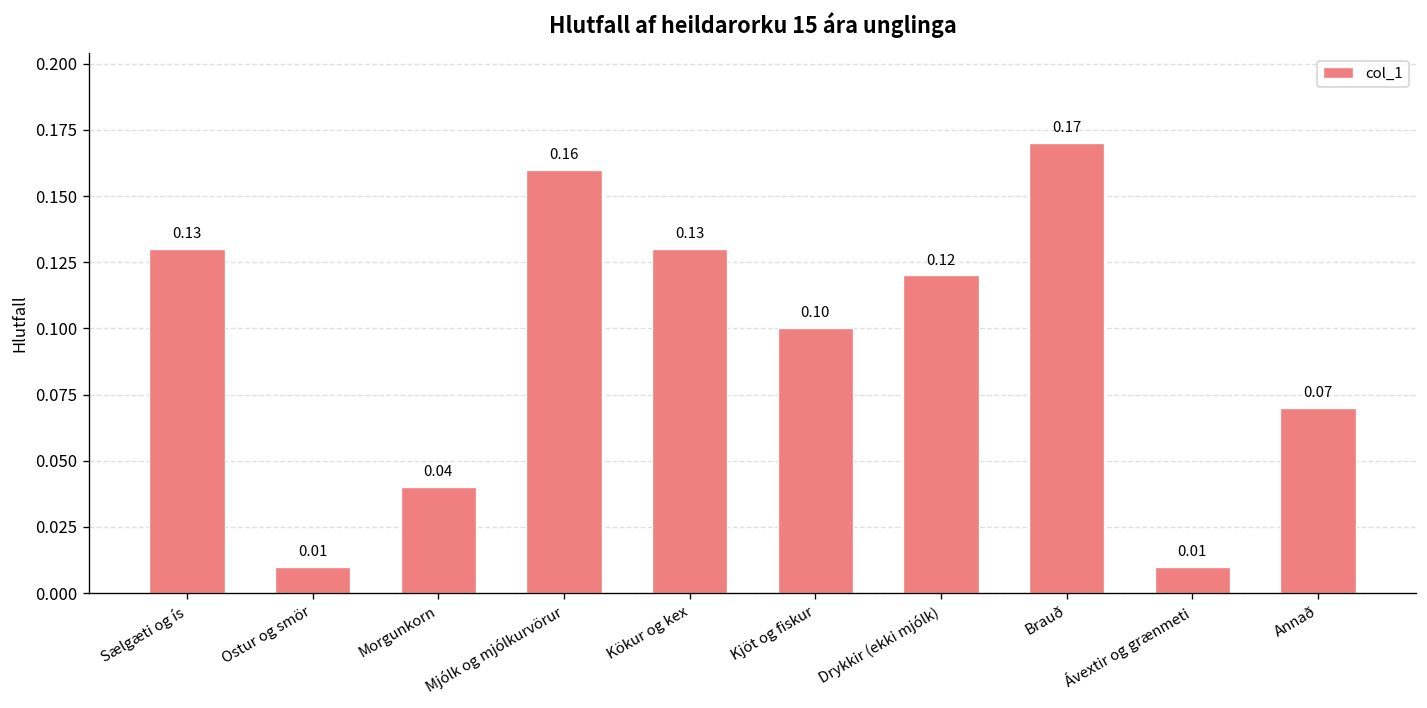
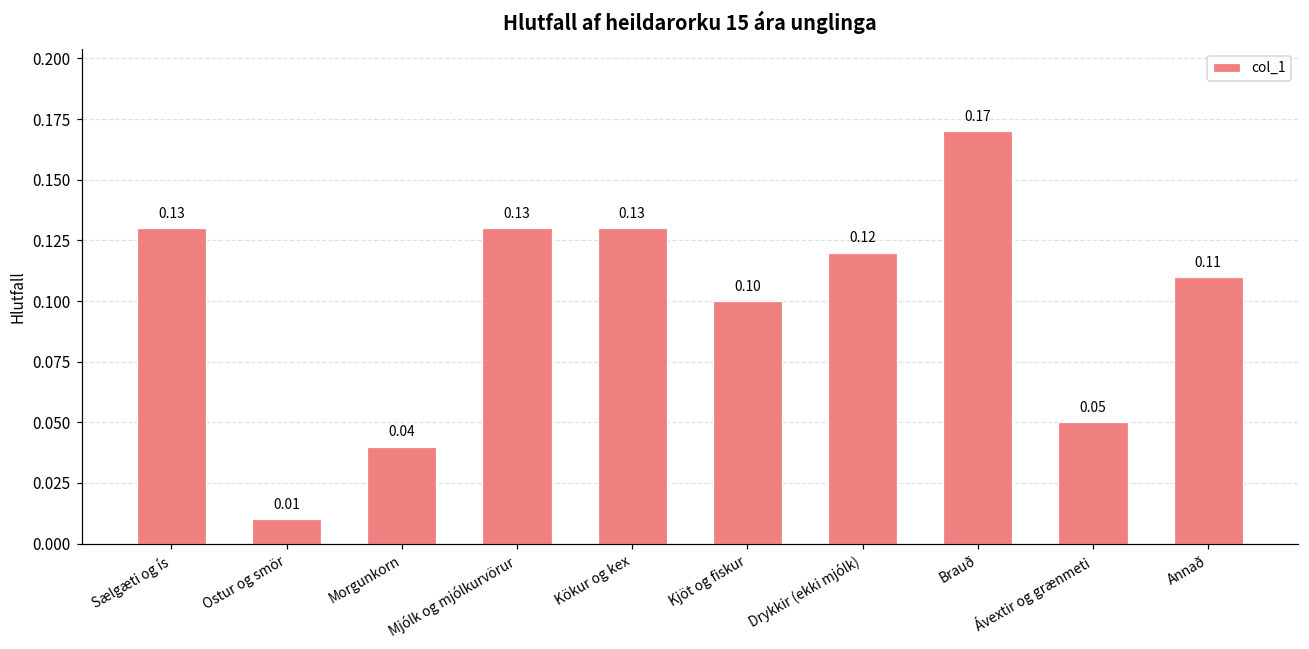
Mjólk og mjólkurvörur: 0.16 -> 0.13
Ávextir og grænmeti: 0.01 -> 0.05
Annað: 0.07 -> 0.11
